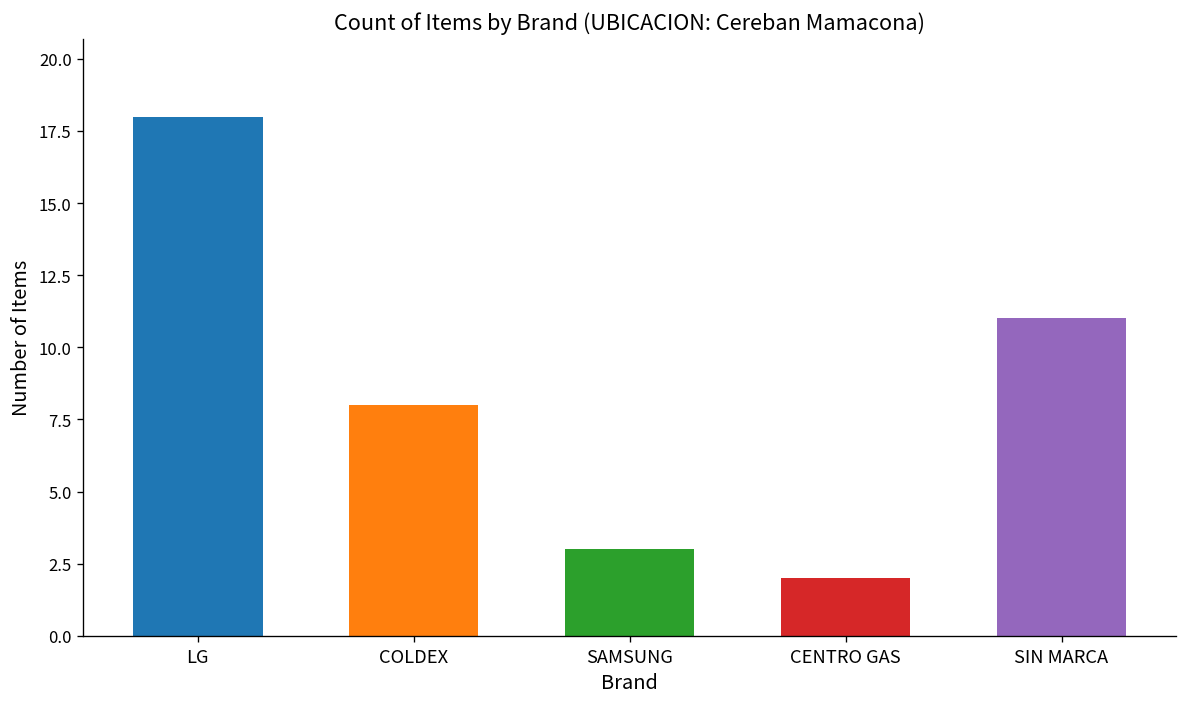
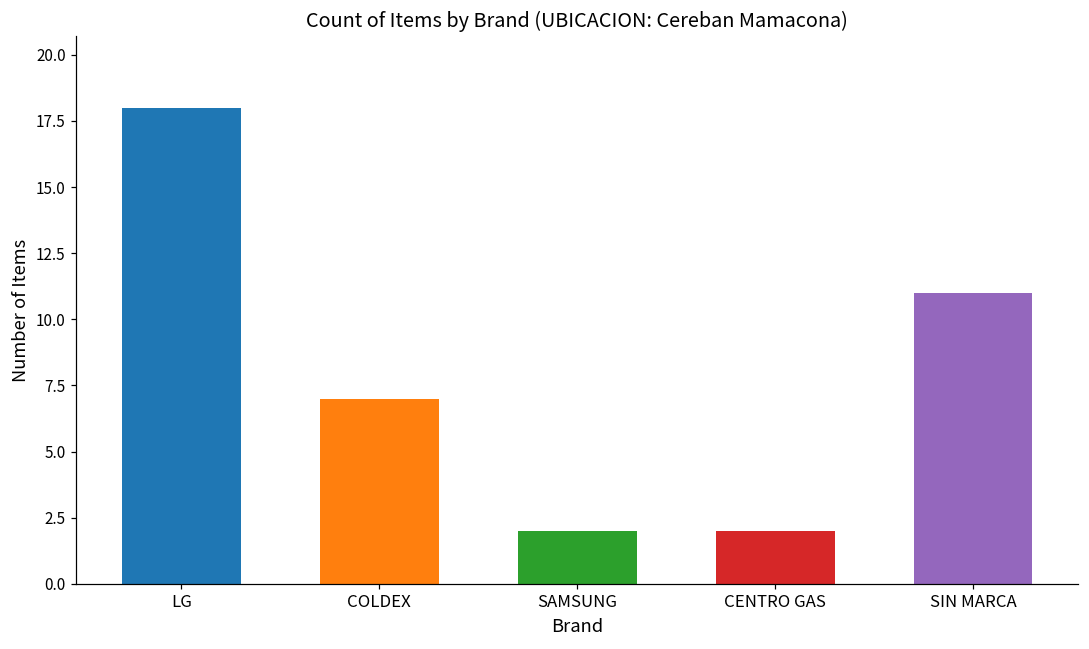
COLDEX: 8 -> 7
SAMSUNG: 3 -> 2
